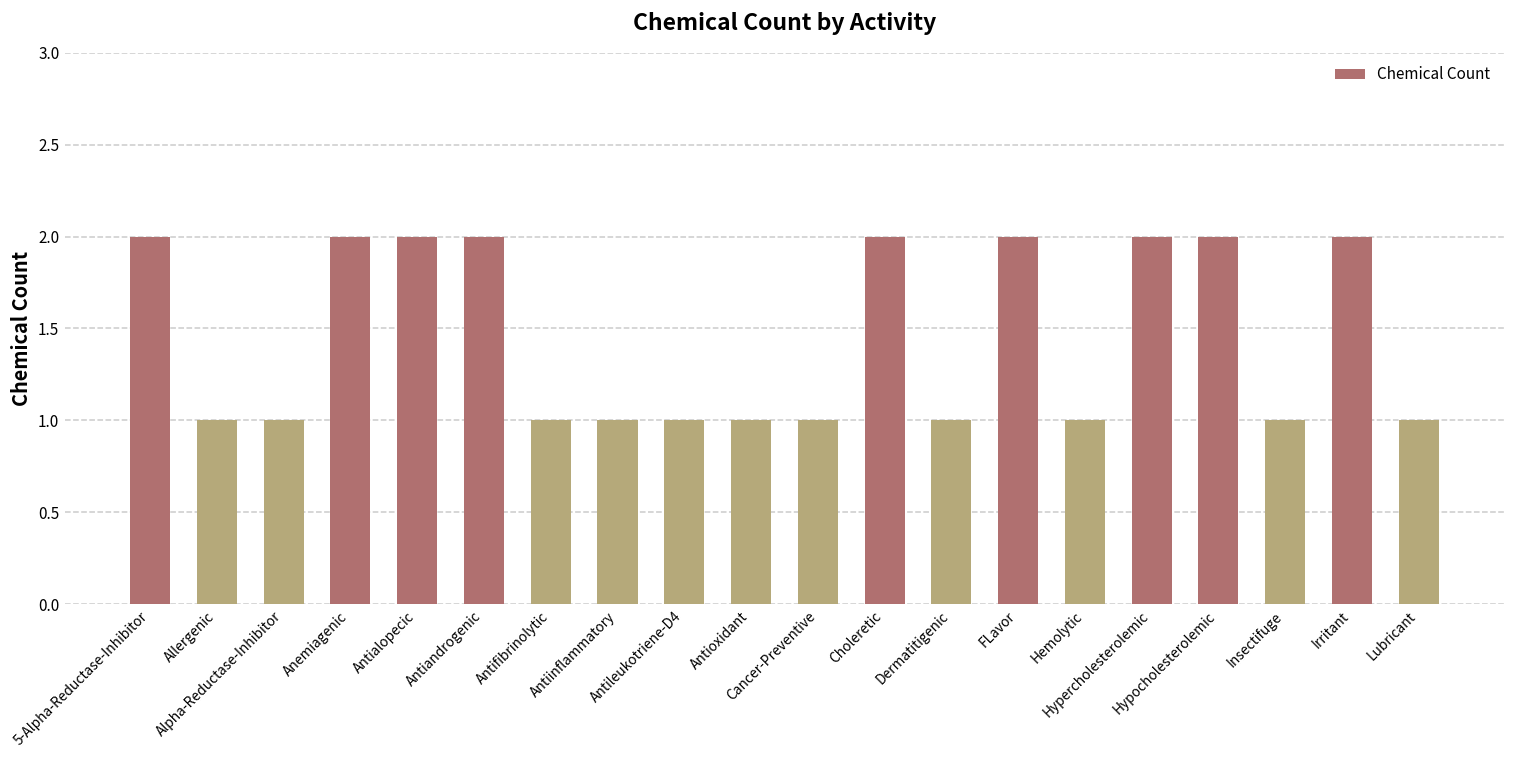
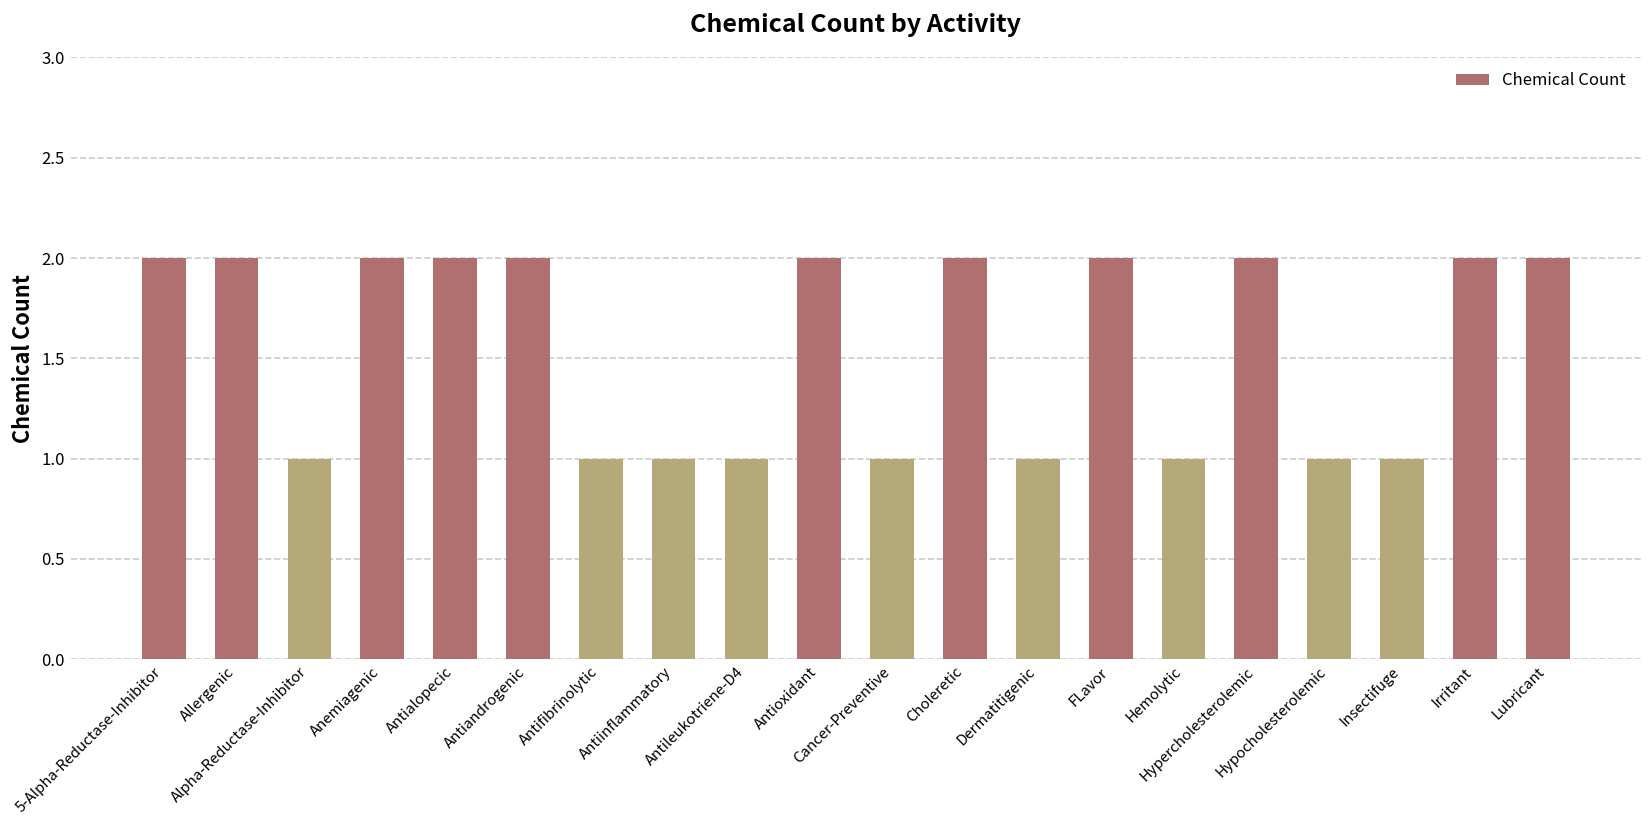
Allergenic: 1 -> 2
Antioxidant: 1 -> 2
Hypocholesterolemic: 2 -> 1
Lubricant: 1 -> 2
